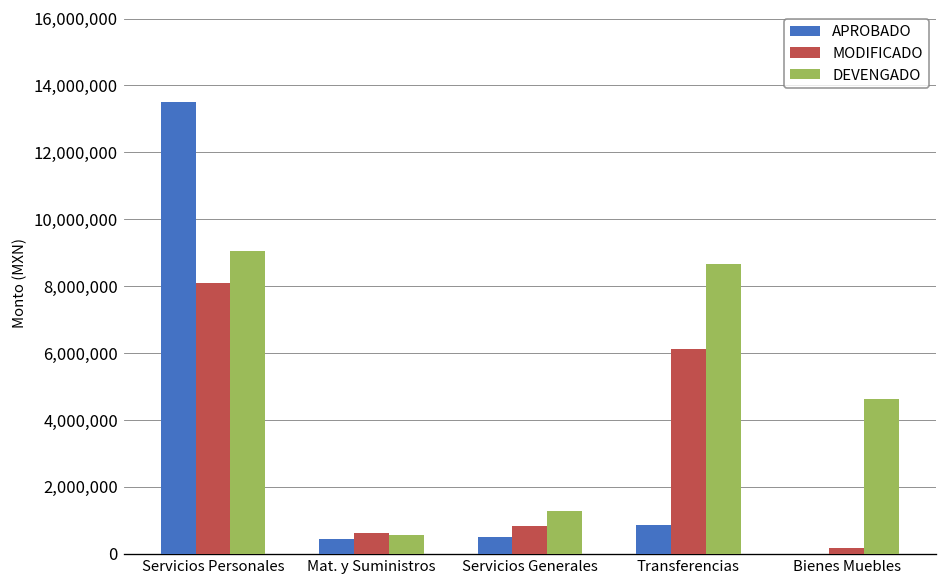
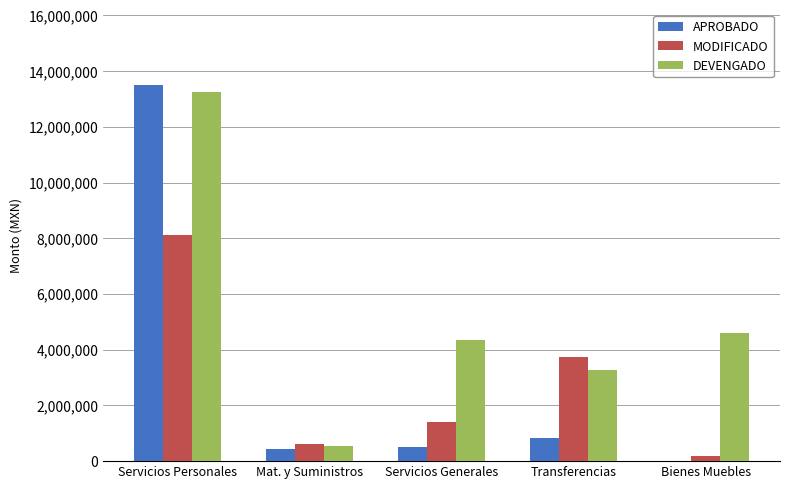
DEVENGADO, Servicios Personales: 9,000,000 -> 13,300,000
MODIFICADO, Servicios Generales: 800,000 -> 1,400,000
DEVENGADO, Servicios Generales: 1,300,000 -> 4,300,000
MODIFICADO, Transferencias: 6,100,000 -> 3,700,000
DEVENGADO, Transferencias: 8,700,000 -> 3,300,000
